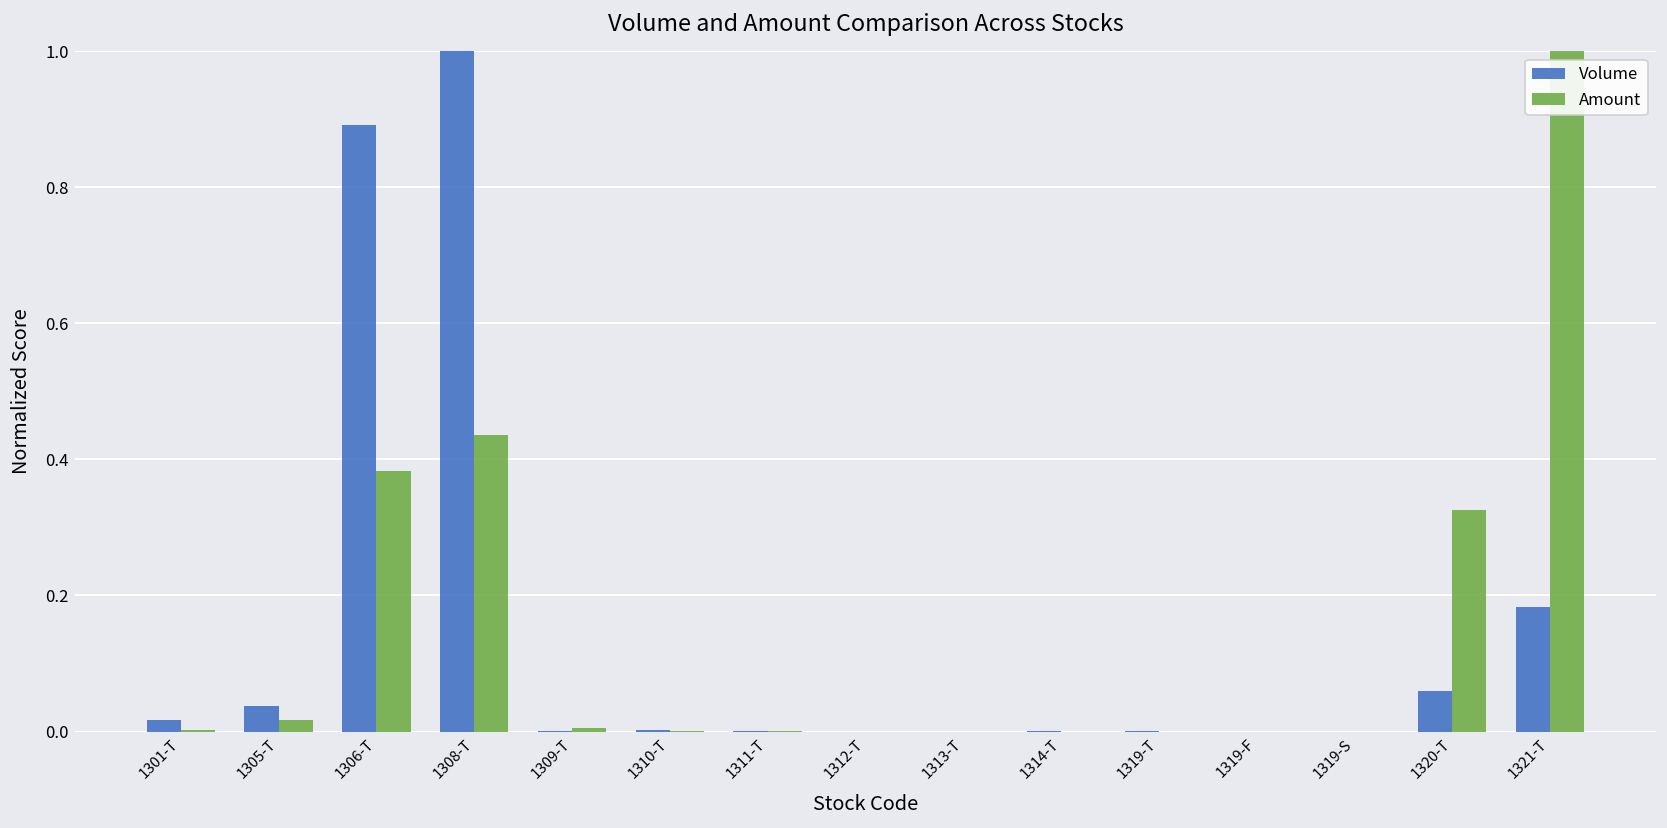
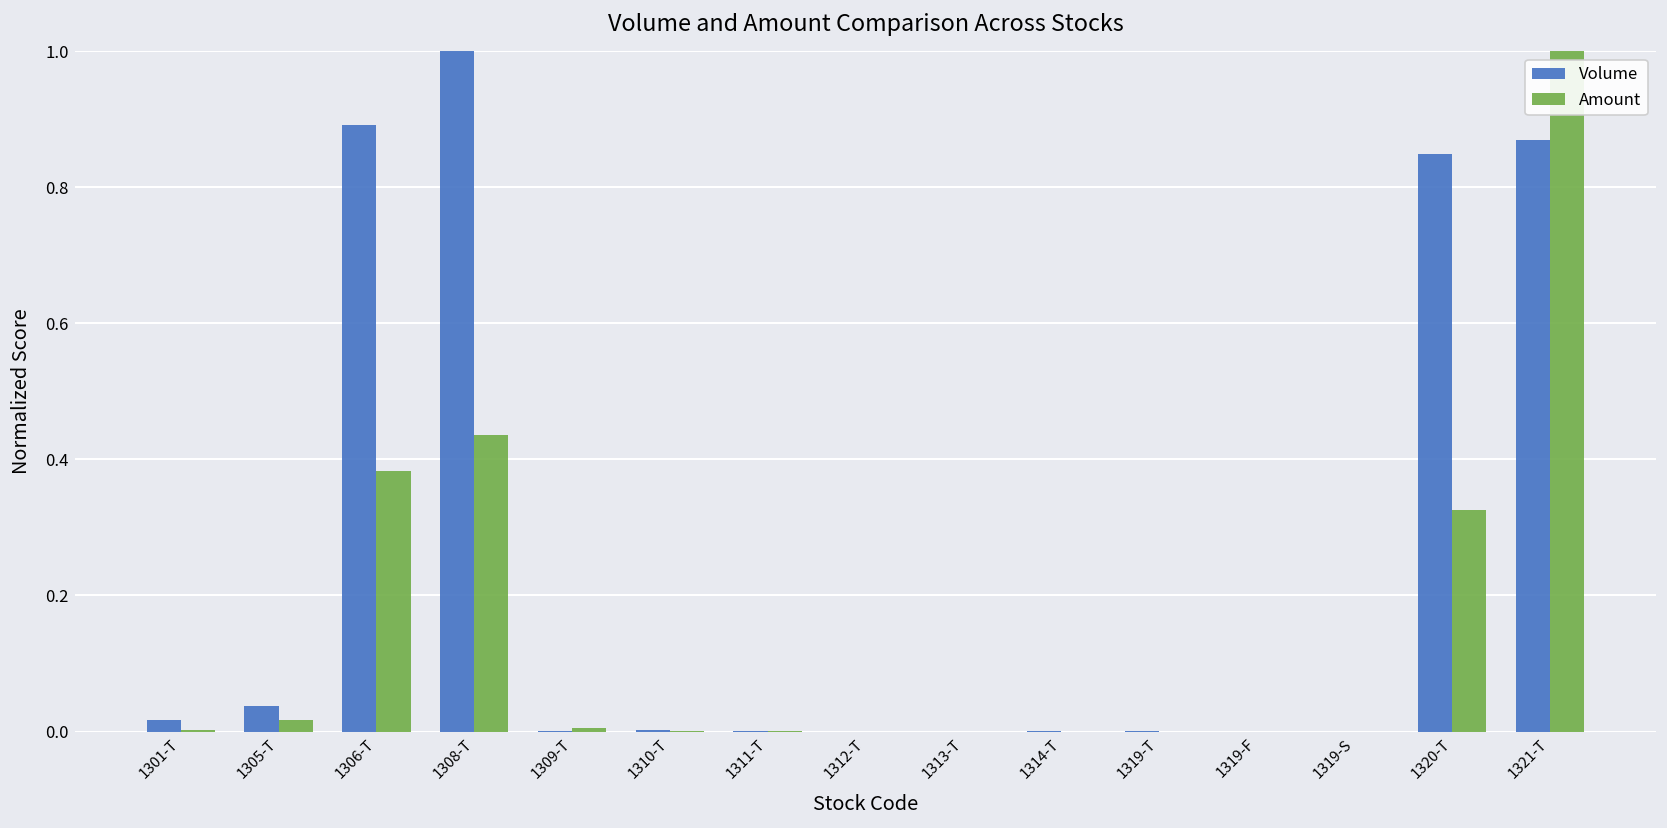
Volume, 1320-T: 0.06 -> 0.85
Volume, 1321-T: 0.18 -> 0.87
